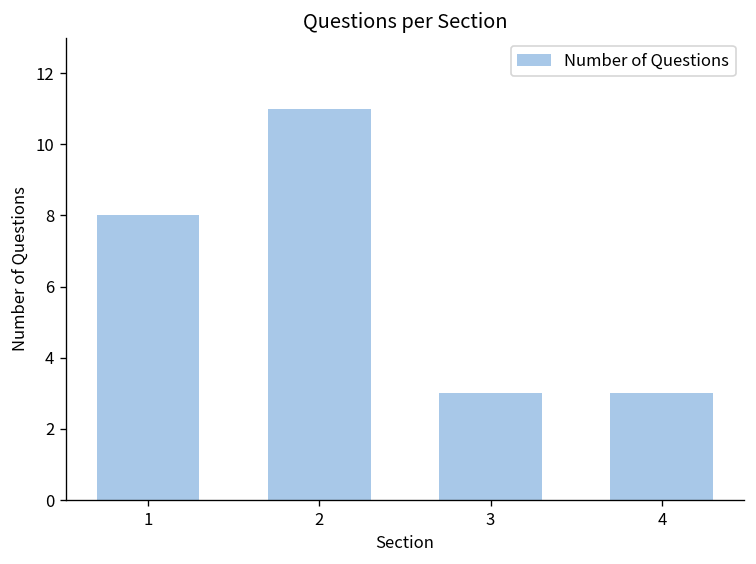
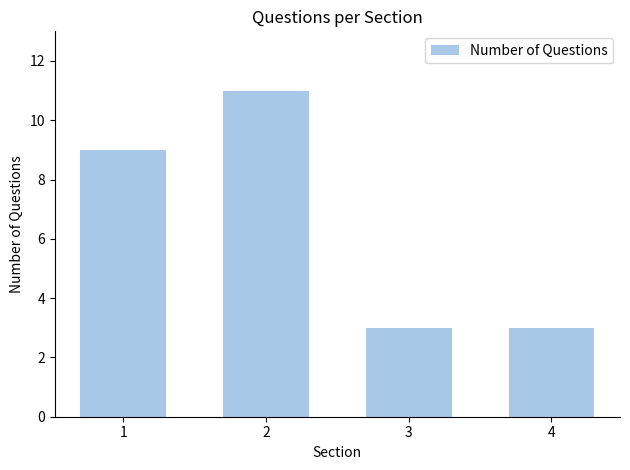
1: 8 -> 9
